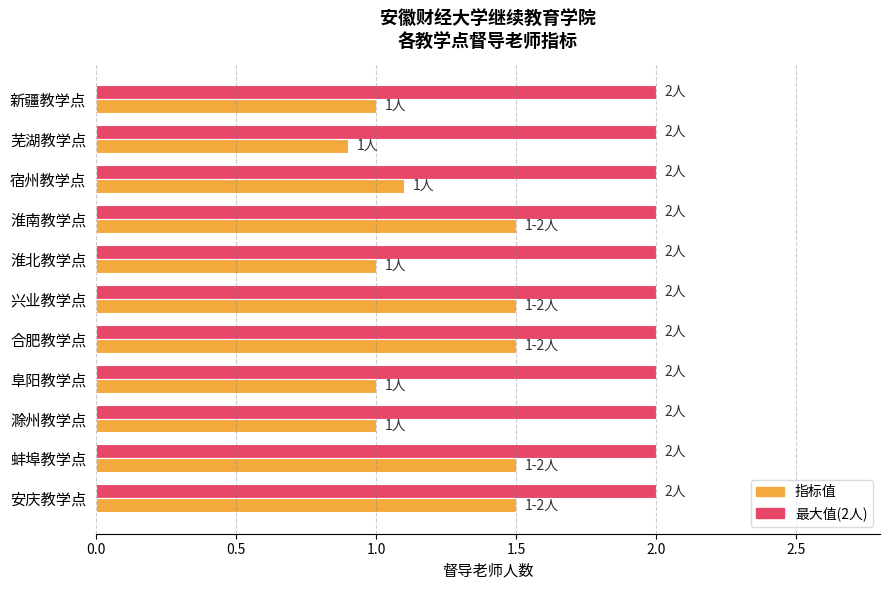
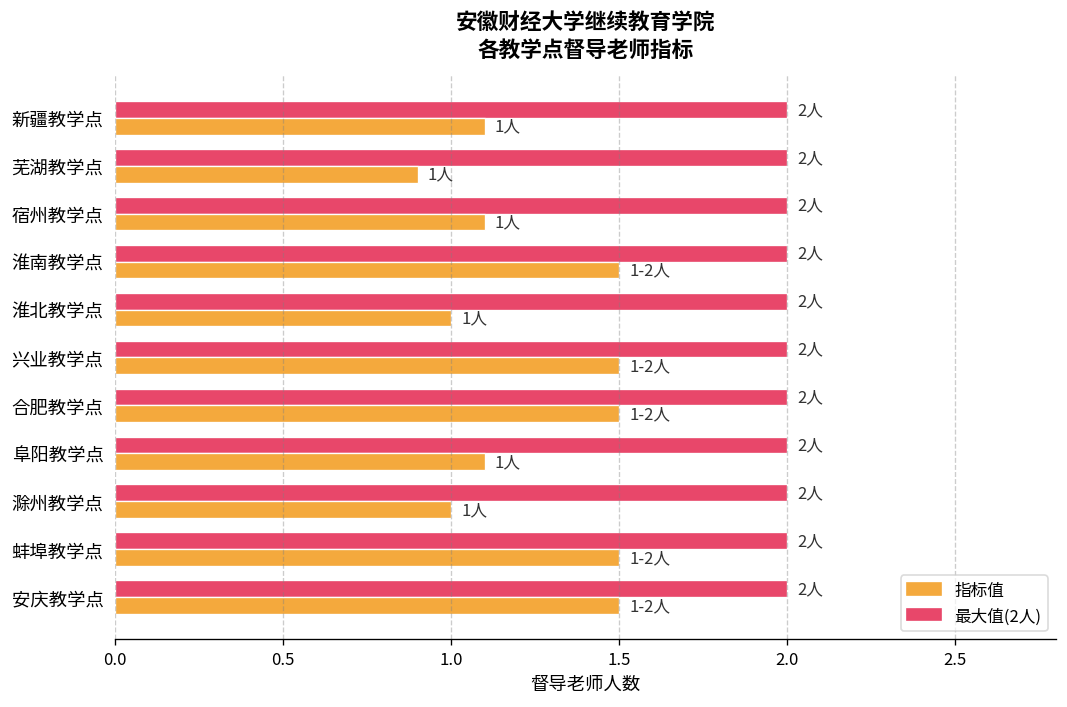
指标值, 新疆教学点: 1.0 -> 1.1
指标值, 阜阳教学点: 1.0 -> 1.1
